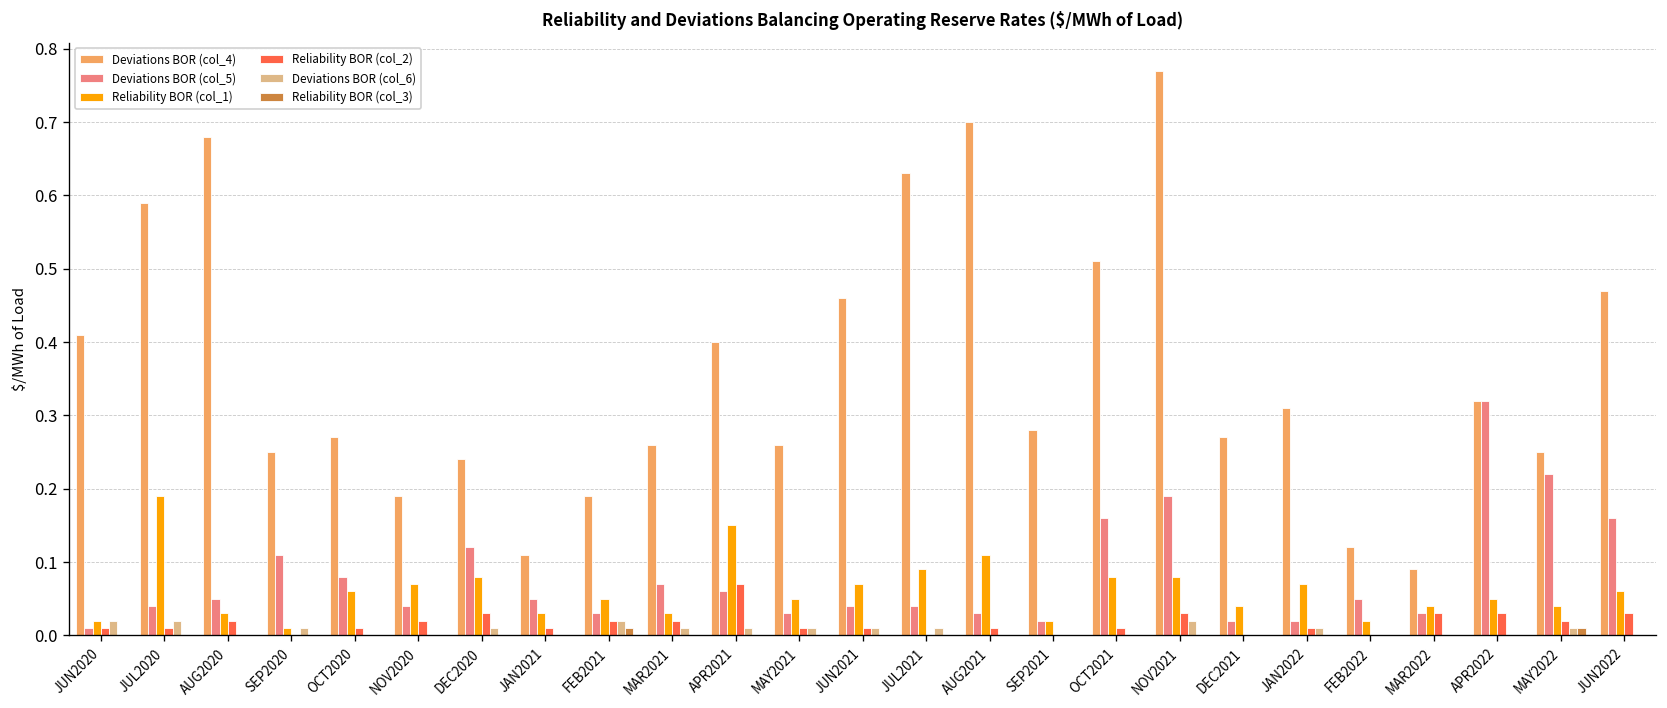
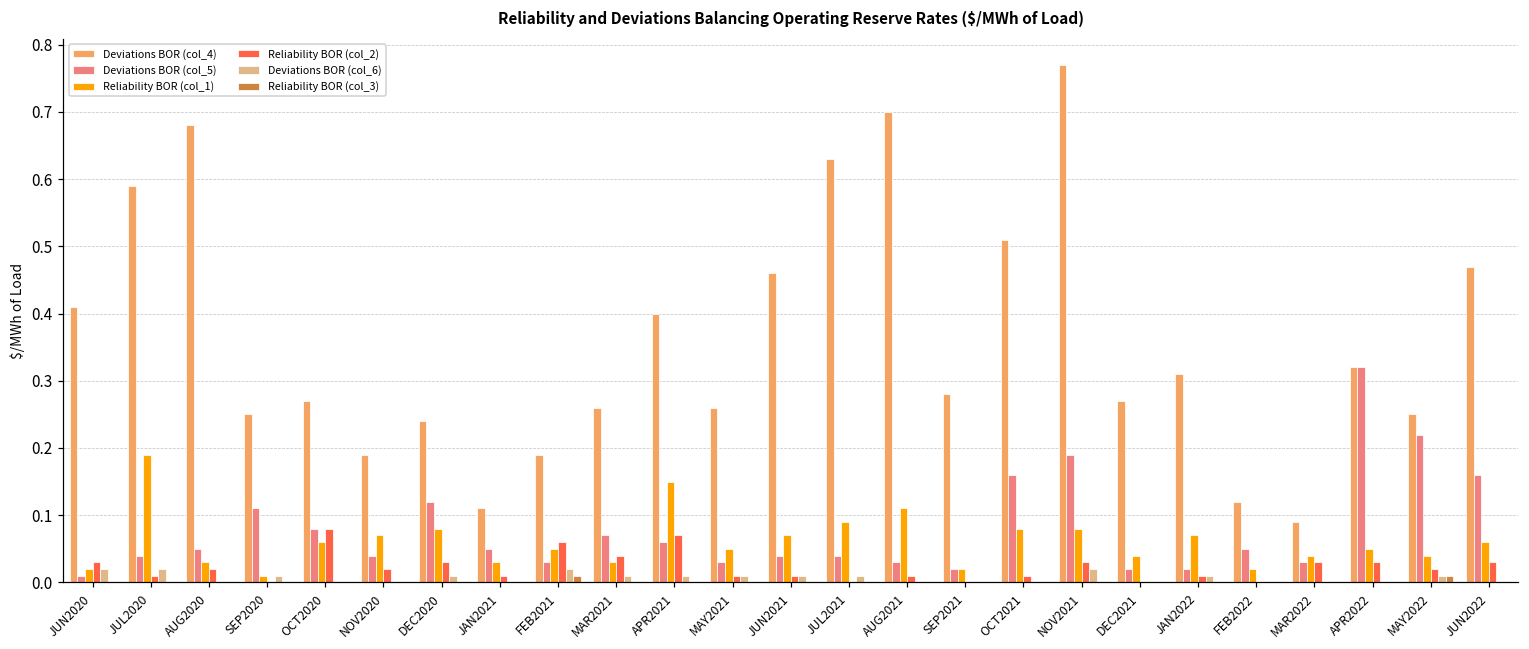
Reliability BOR (col_2), JUN2020: 0.01 -> 0.03
Reliability BOR (col_2), OCT2020: 0.01 -> 0.08
Reliability BOR (col_2), FEB2021: 0.02 -> 0.06
Reliability BOR (col_2), MAR2021: 0.02 -> 0.04
